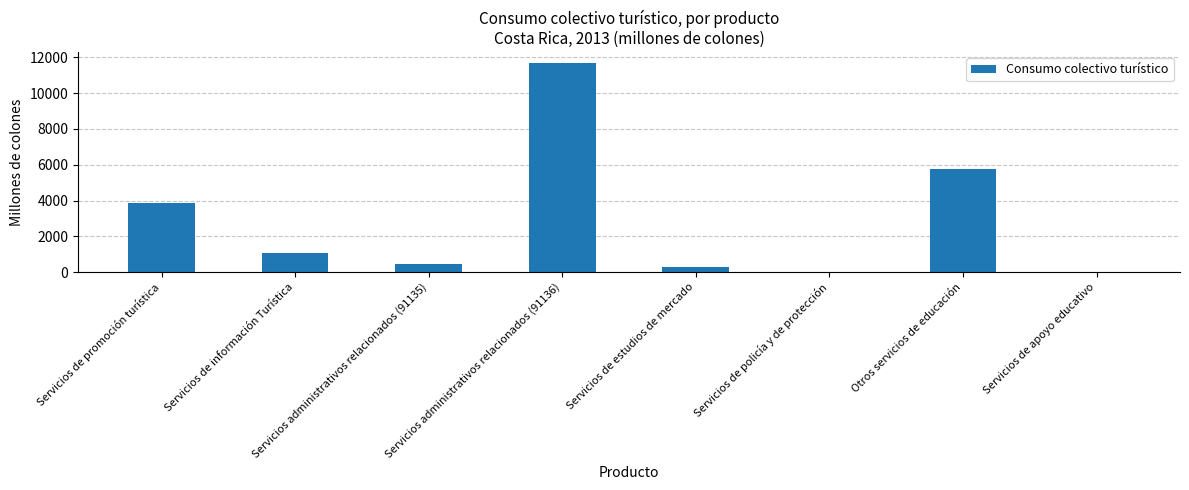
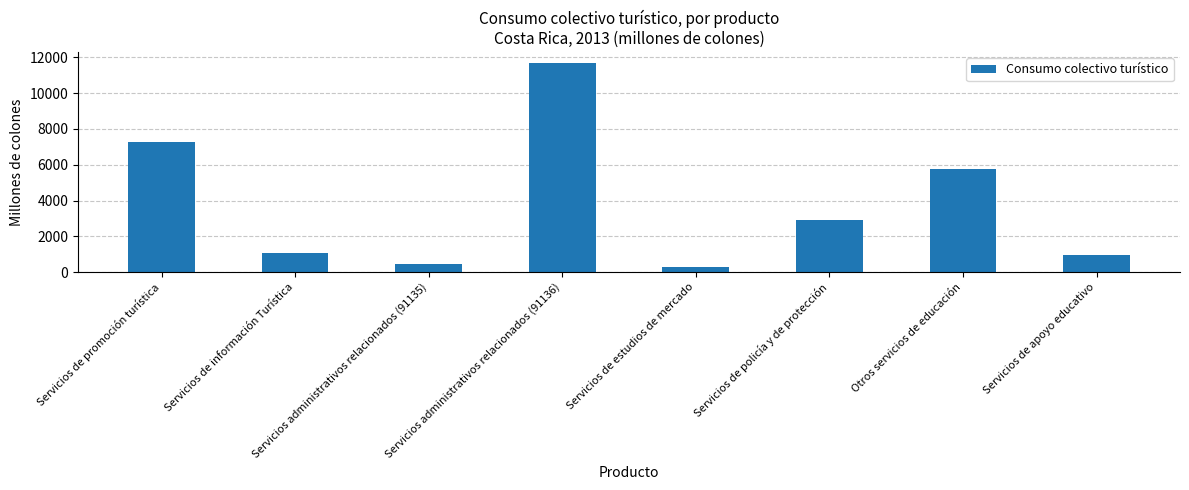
Servicios de promoción turística: 3900 -> 7300
Servicios de policía y de protección: 0 -> 2900
Servicios de apoyo educativo: 0 -> 1000
